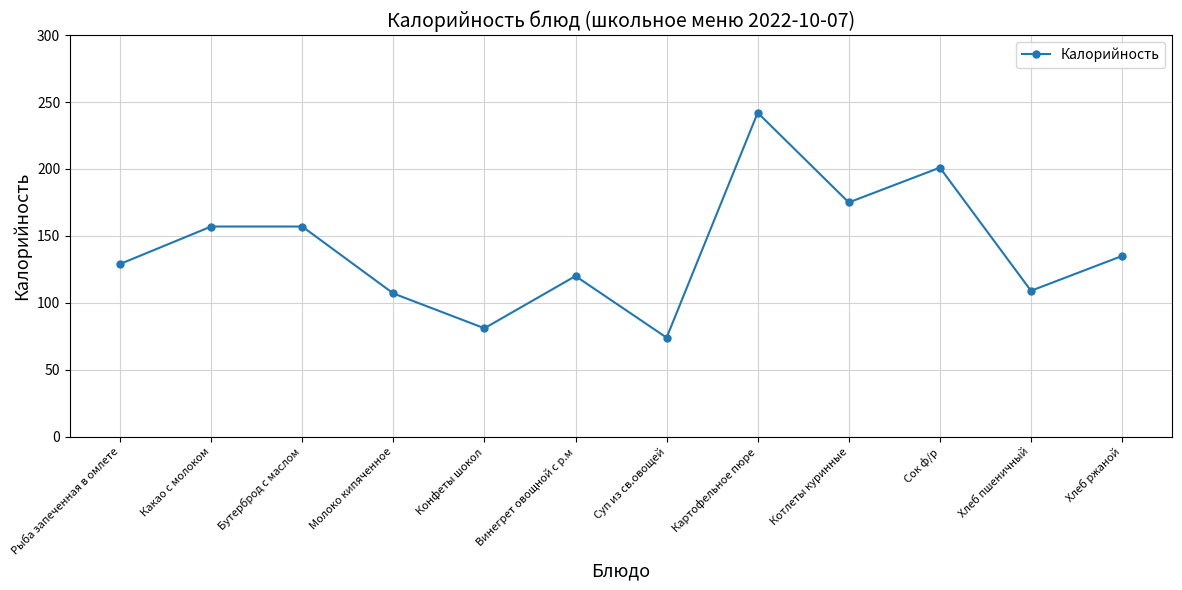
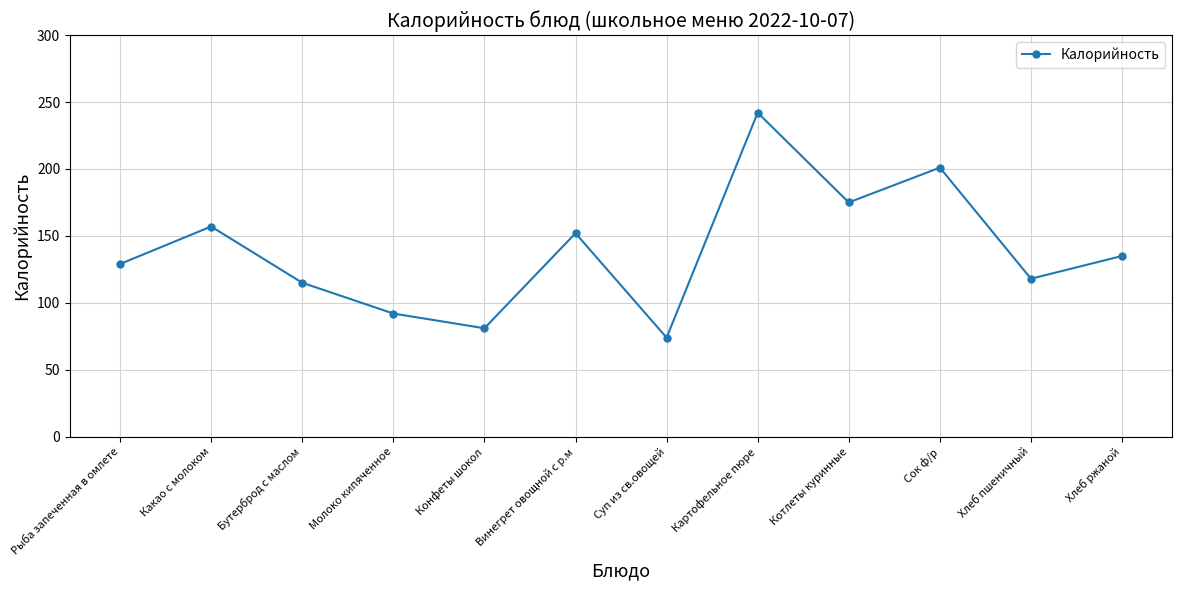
Бутерброд с маслом: 157 -> 115
Молоко кипяченное: 107 -> 92
Винегрет овощной с р.м: 120 -> 152
Хлеб пшеничный: 109 -> 118
